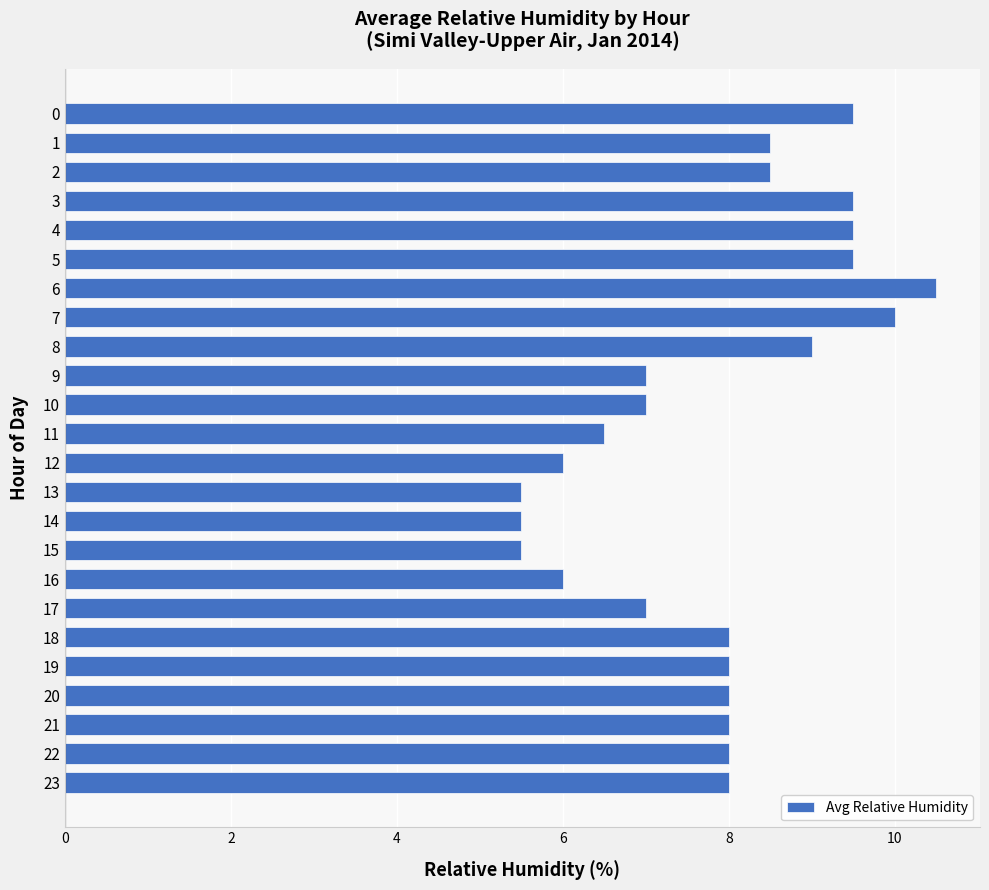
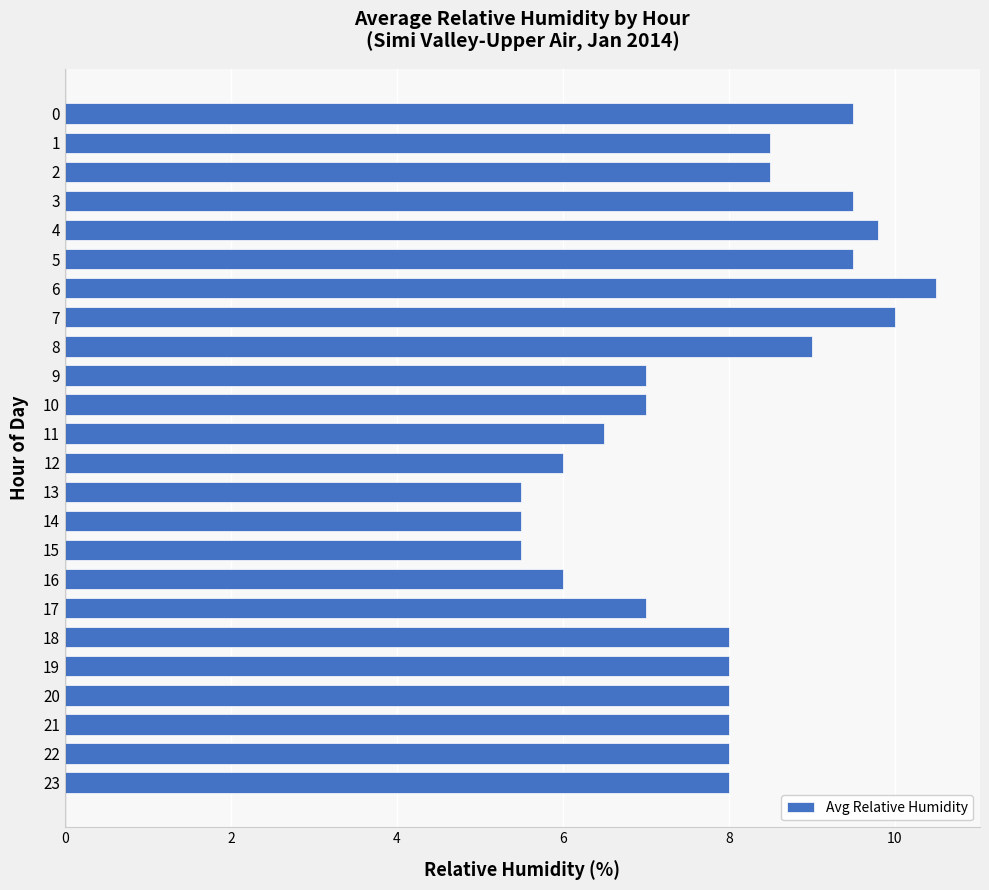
4: 9.5 -> 9.8
